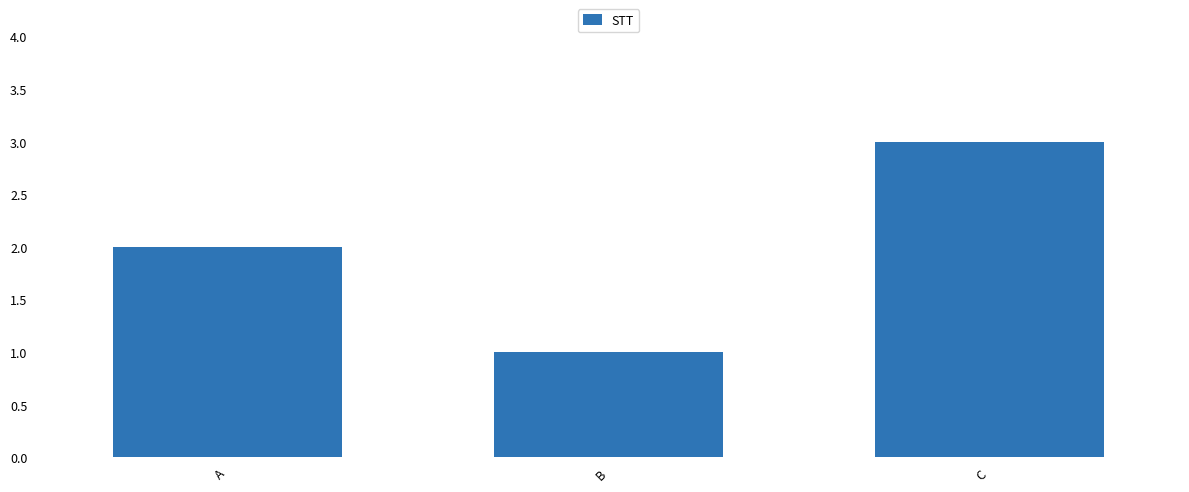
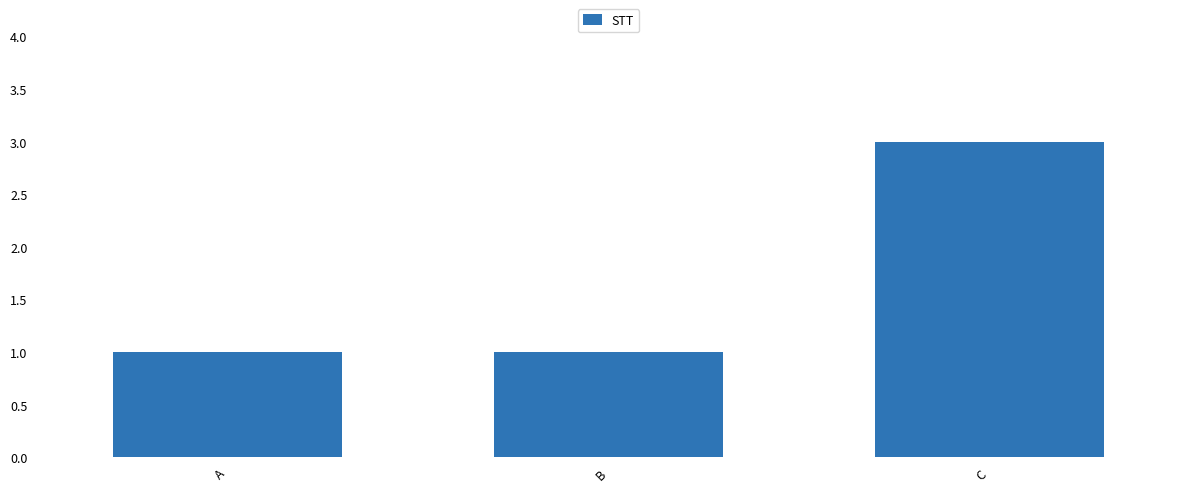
A: 2 -> 1
